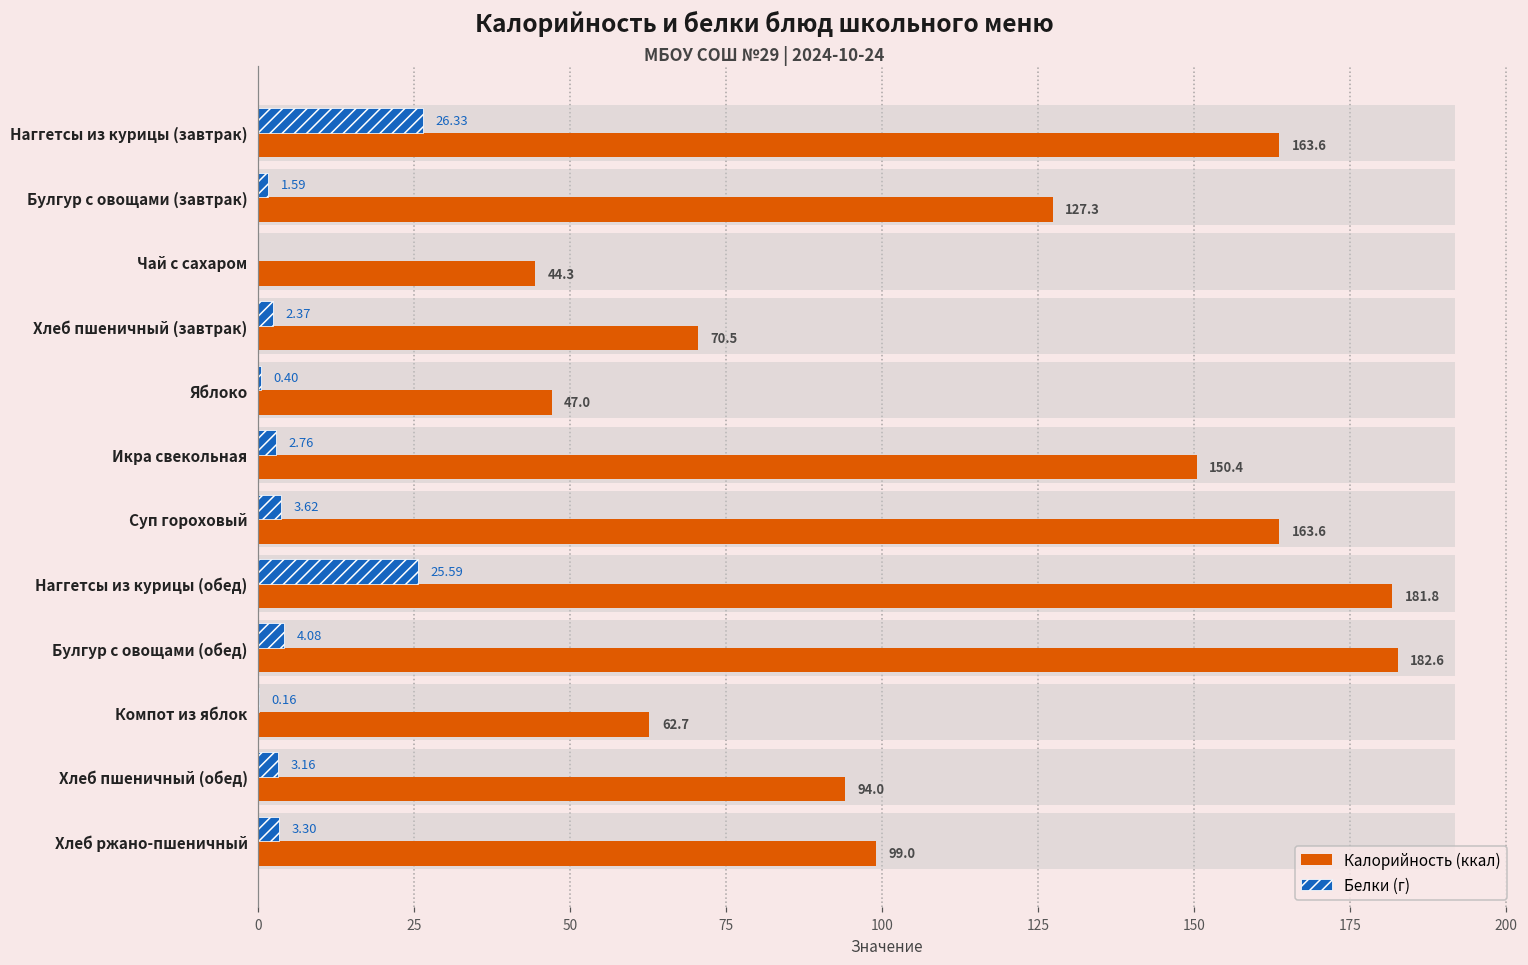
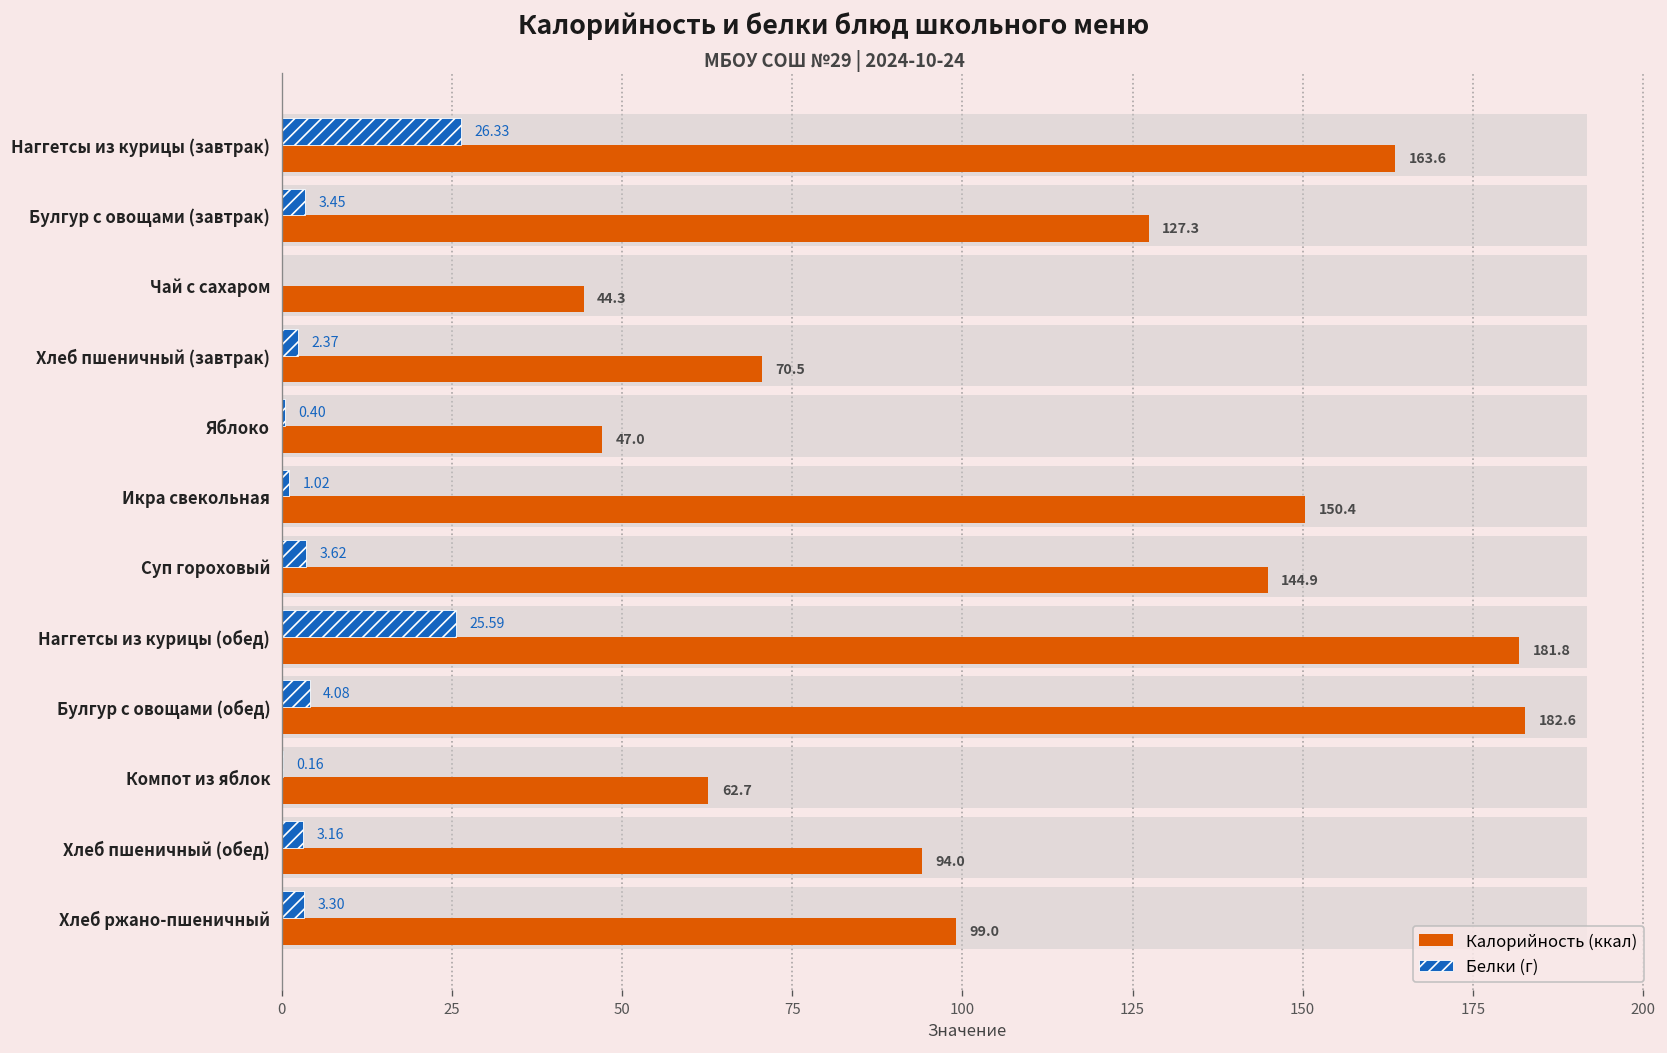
Белки (г), Булгур с овощами (завтрак): 1.59 -> 3.45
Белки (г), Икра свекольная: 2.76 -> 1.02
Калорийность (ккал), Суп гороховый: 163.6 -> 144.9
